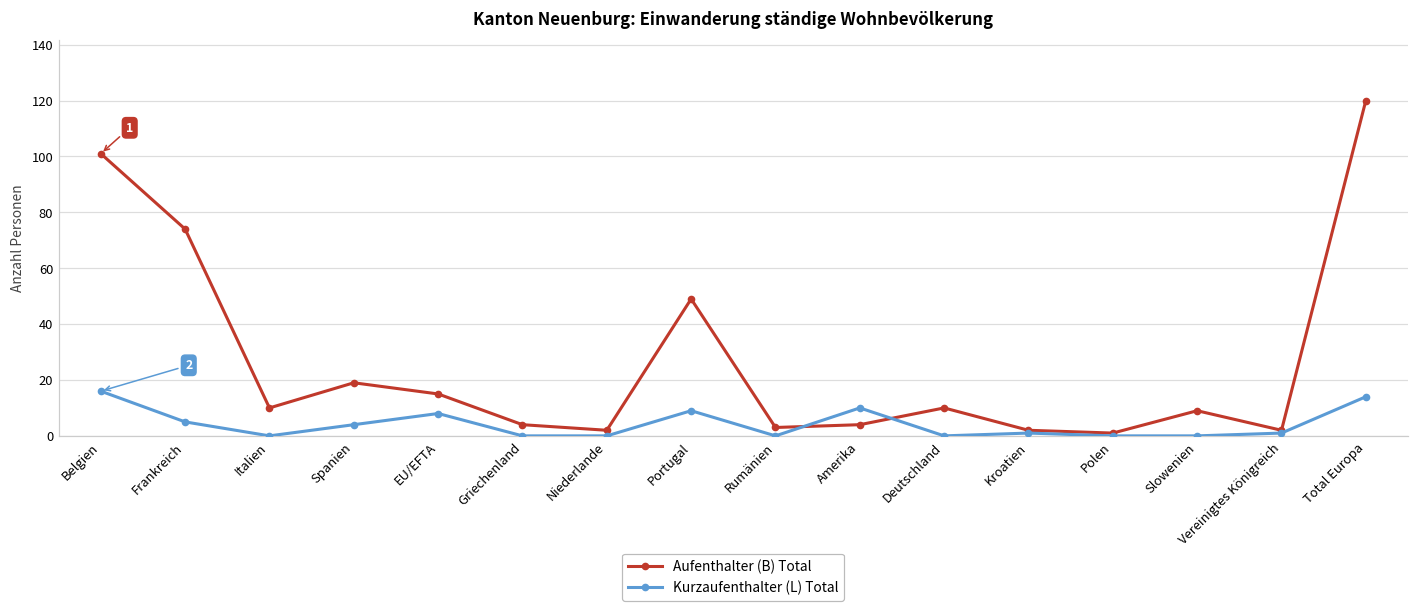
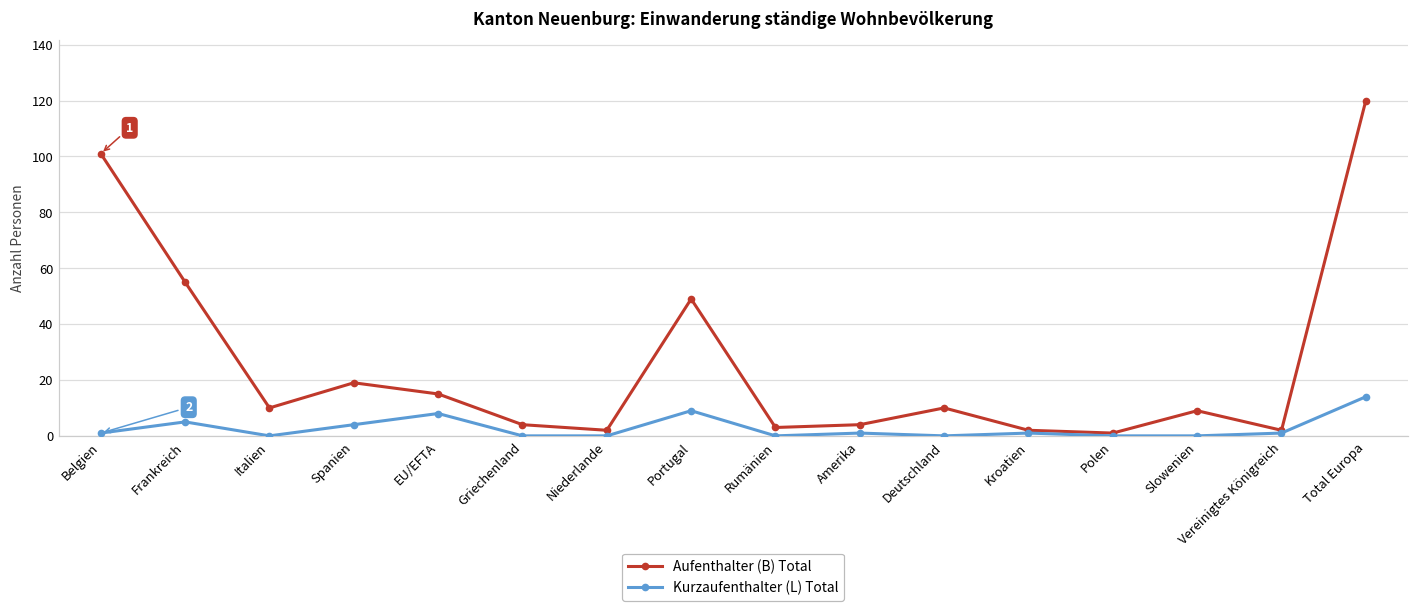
Kurzaufenthalter (L) Total, Belgien: 16 -> 1
Aufenthalter (B) Total, Frankreich: 74 -> 55
Kurzaufenthalter (L) Total, Amerika: 10 -> 1
